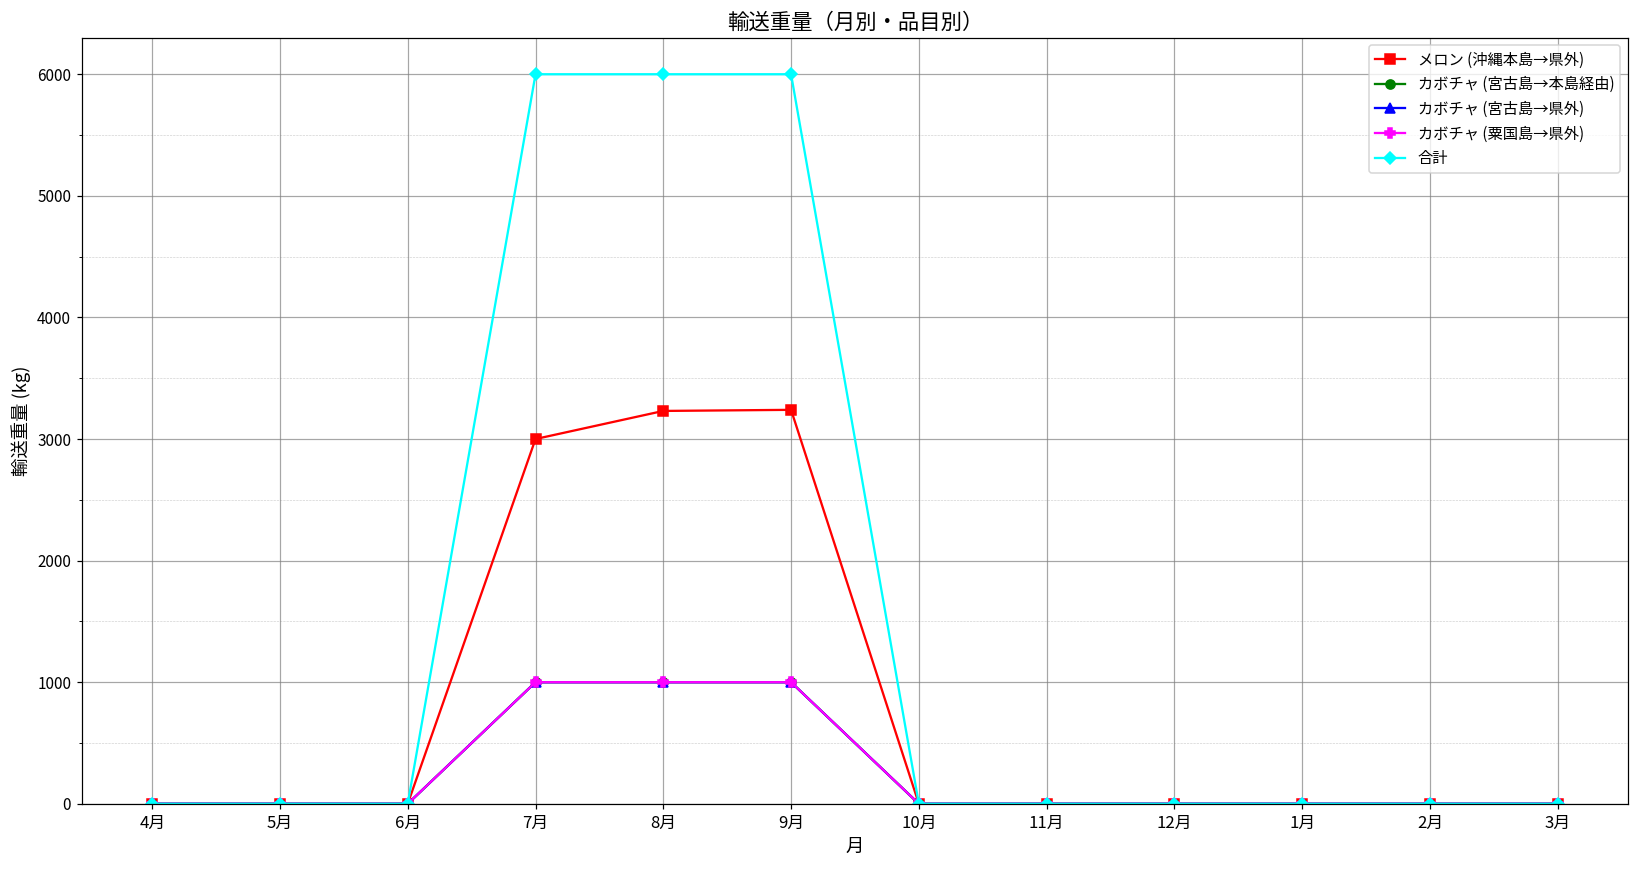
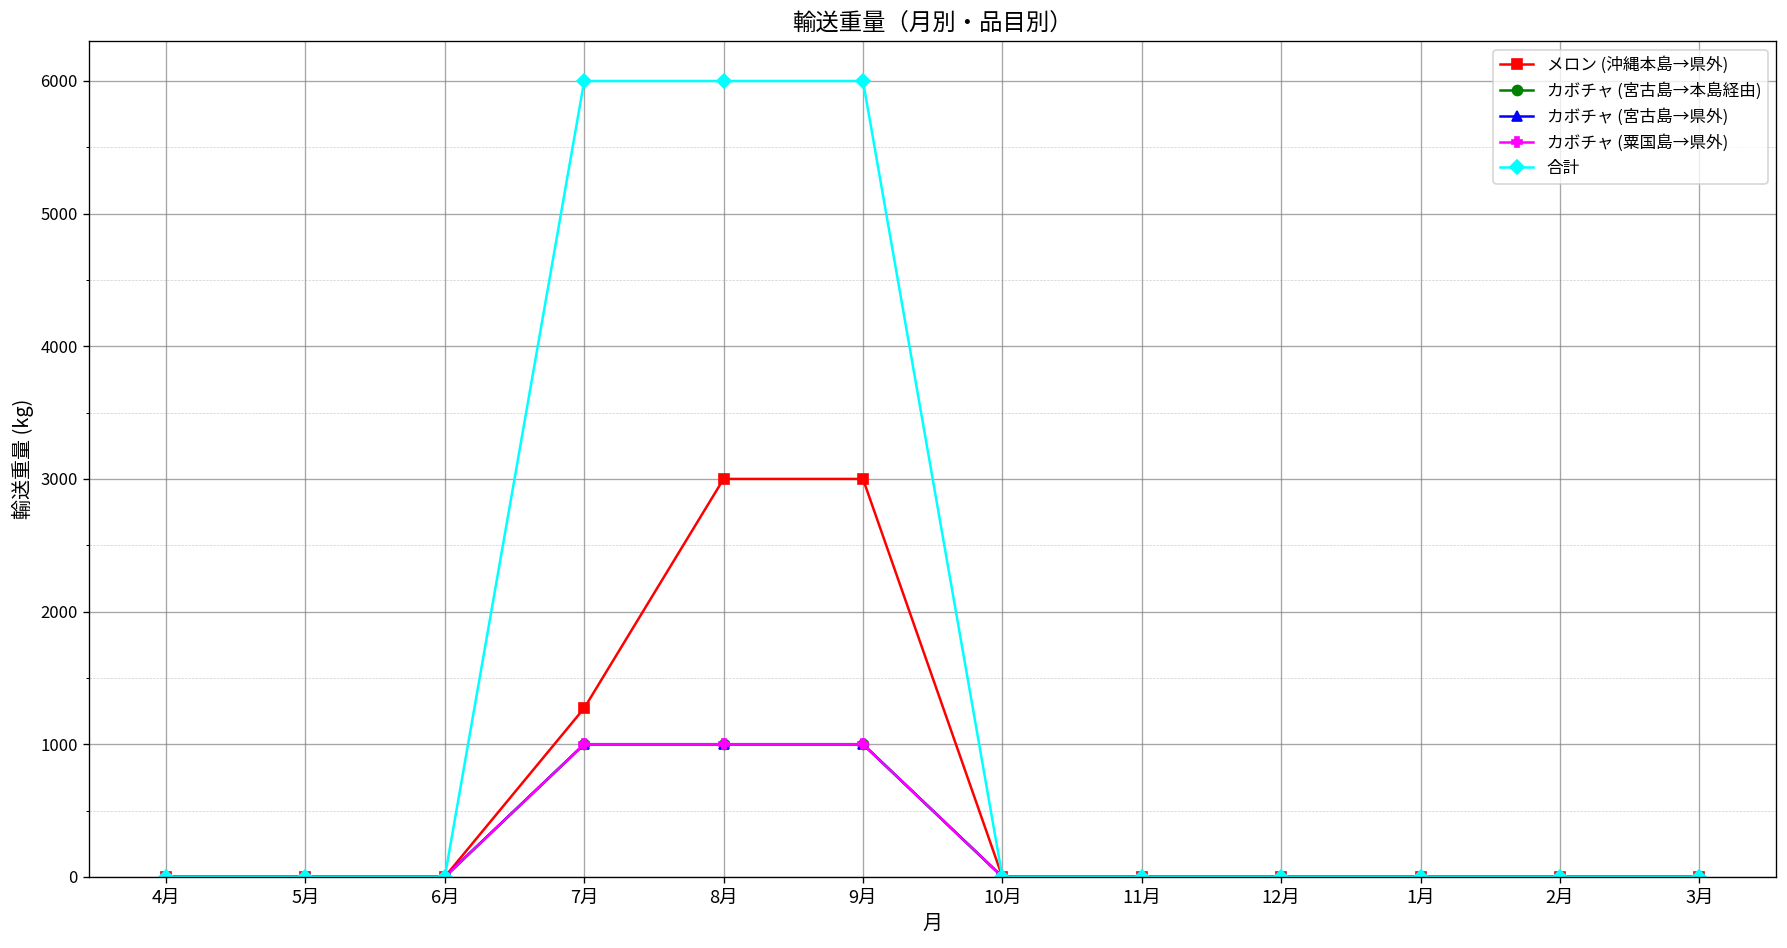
メロン (沖縄本島→県外), 7月: 3000 -> 1270
メロン (沖縄本島→県外), 8月: 3230 -> 3000
メロン (沖縄本島→県外), 9月: 3240 -> 3000
